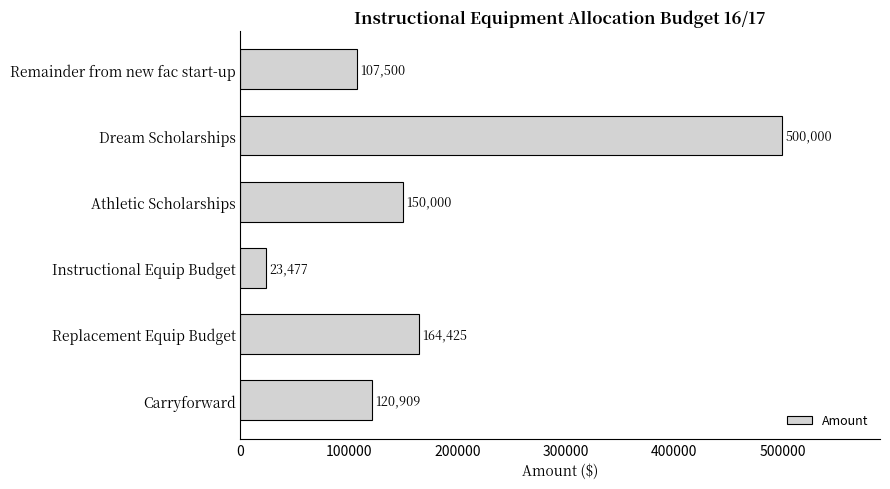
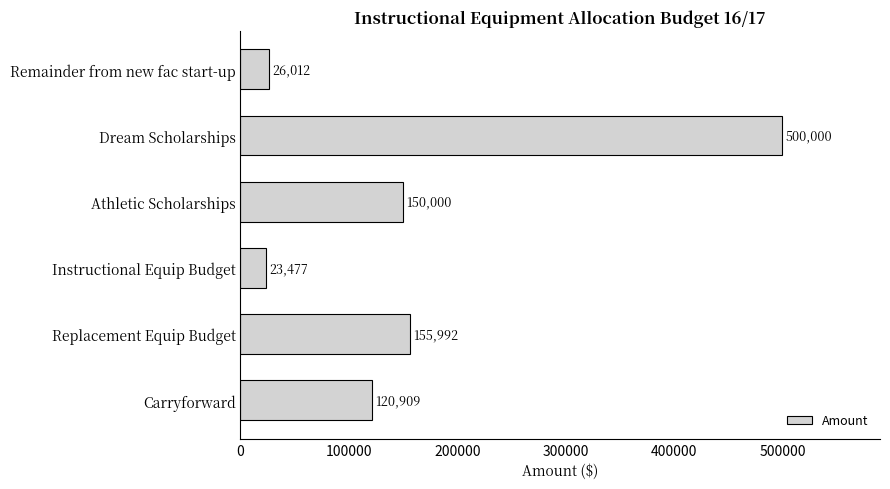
Remainder from new fac start-up: 107,500 -> 26,012
Replacement Equip Budget: 164,425 -> 155,992
